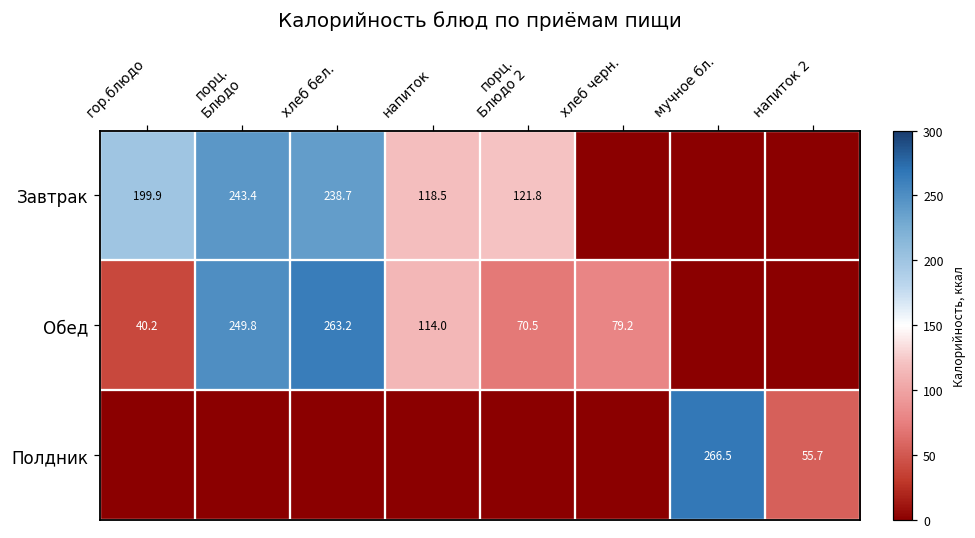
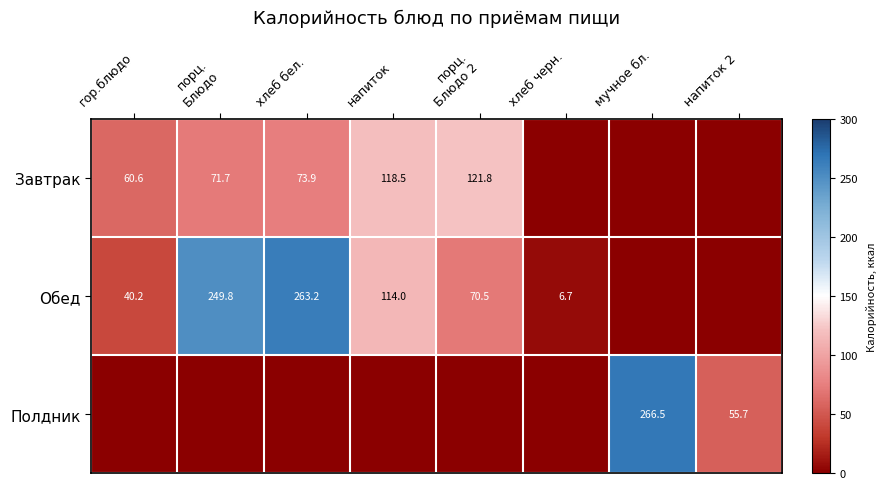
Завтрак, гор.блюдо: 199.9 -> 60.6
Завтрак, порц. Блюдо: 243.4 -> 71.7
Завтрак, хлеб бел.: 238.7 -> 73.9
Обед, хлеб черн.: 79.2 -> 6.7
